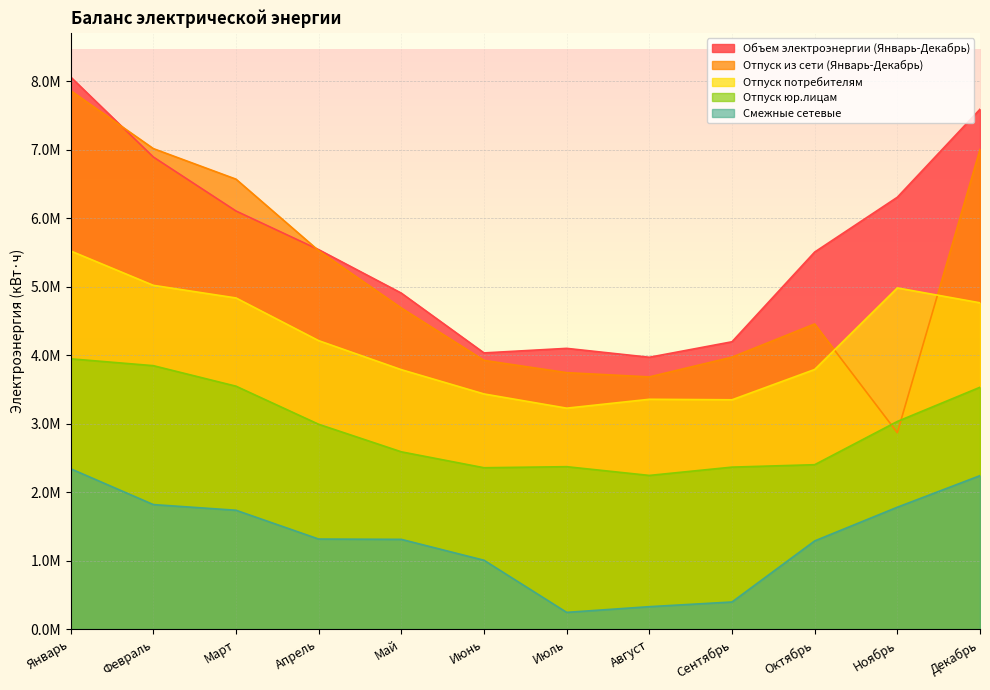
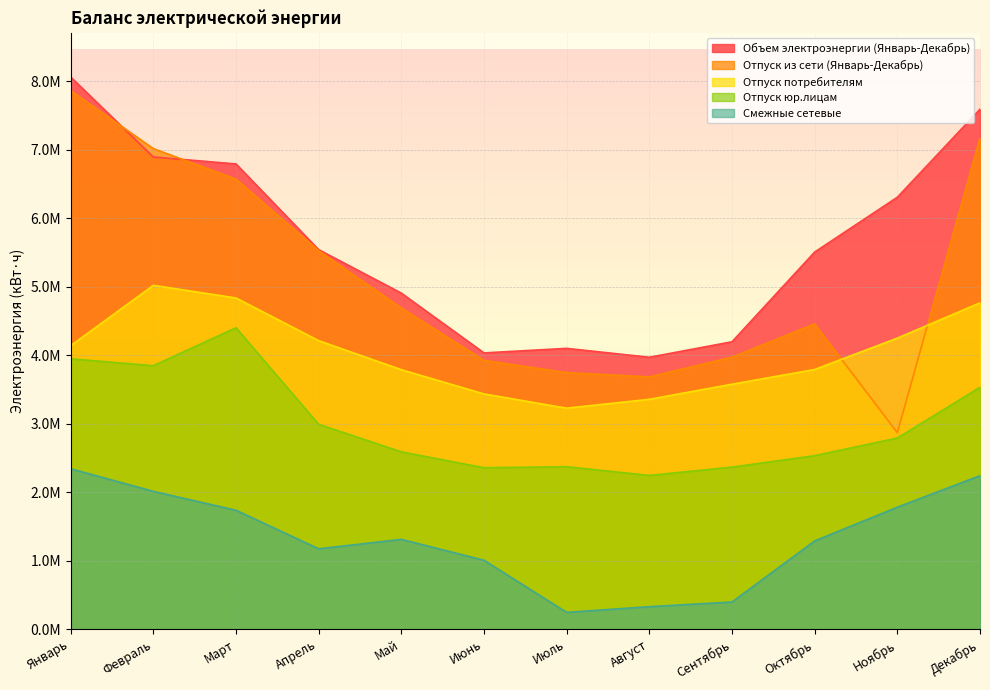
Отпуск потребителям, Январь: 5500000 -> 4100000
Смежные сетевые, Февраль: 1800000 -> 2000000
Объем электроэнергии (Январь-Декабрь), Март: 6100000 -> 6800000
Отпуск юр.лицам, Март: 3500000 -> 4400000
Смежные сетевые, Апрель: 1300000 -> 1200000
Отпуск потребителям, Сентябрь: 3300000 -> 3600000
Отпуск юр.лицам, Октябрь: 2400000 -> 2500000
Отпуск потребителям, Ноябрь: 5000000 -> 4200000
Отпуск юр.лицам, Ноябрь: 3000000 -> 2800000
Отпуск из сети (Январь-Декабрь), Декабрь: 7000000 -> 7200000
